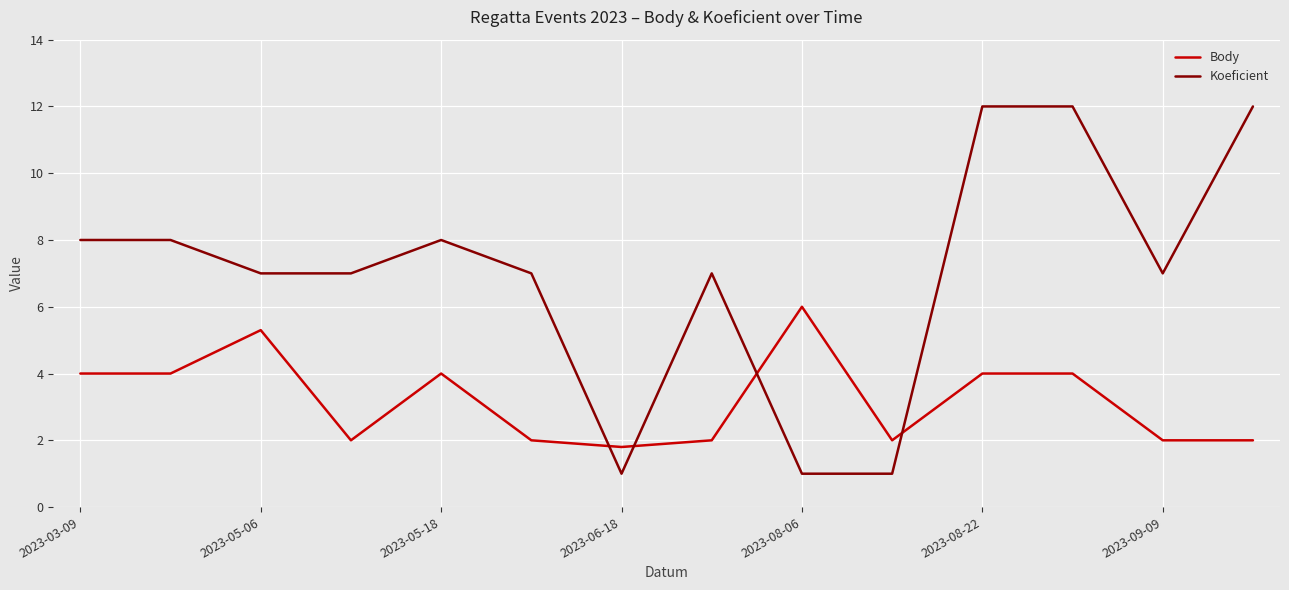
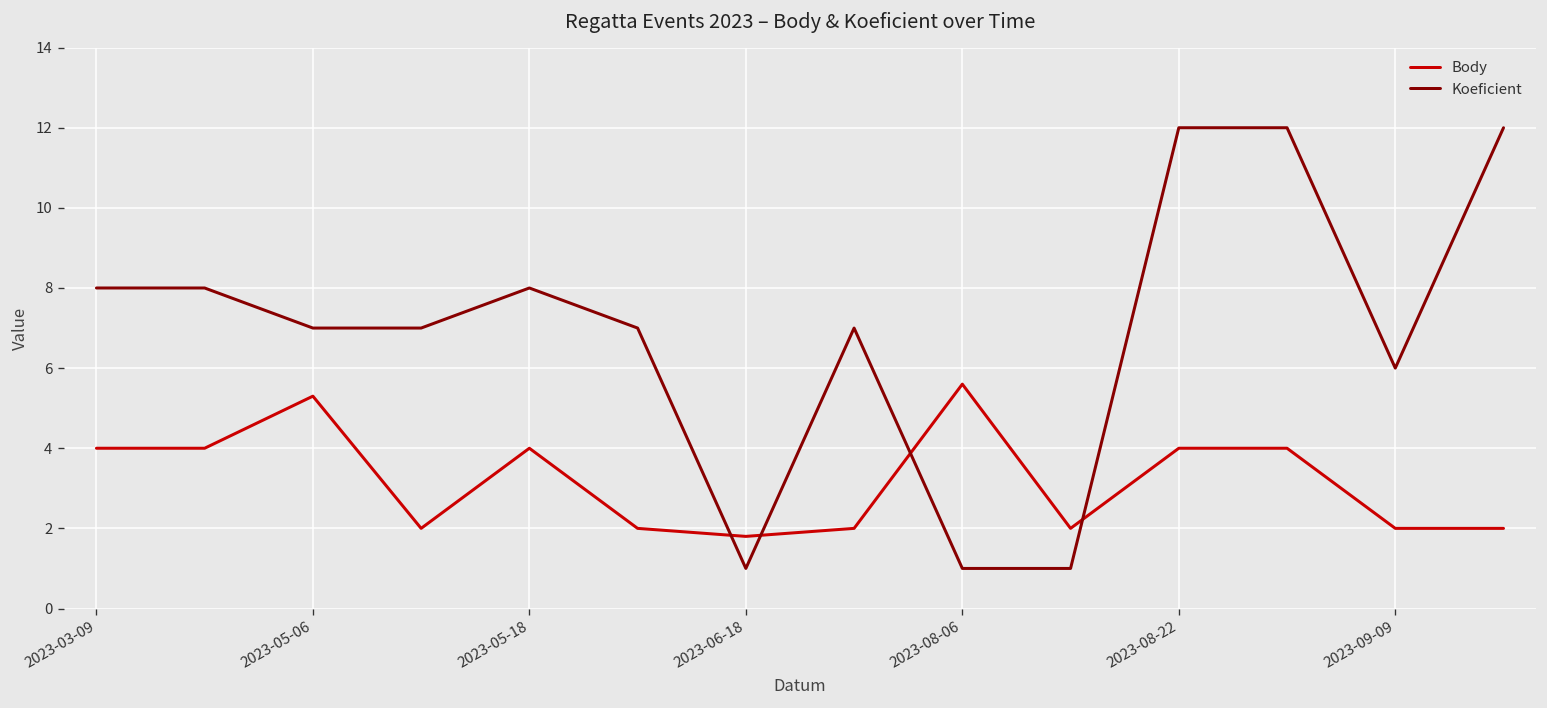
Body, 2023-08-06: 6.0 -> 5.6
Koeficient, 2023-09-09: 7 -> 6
